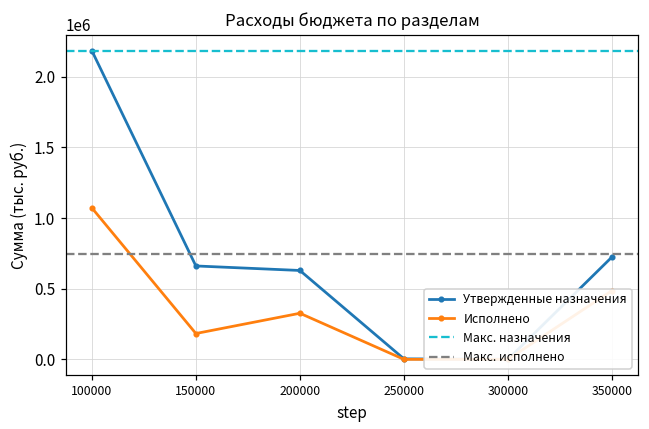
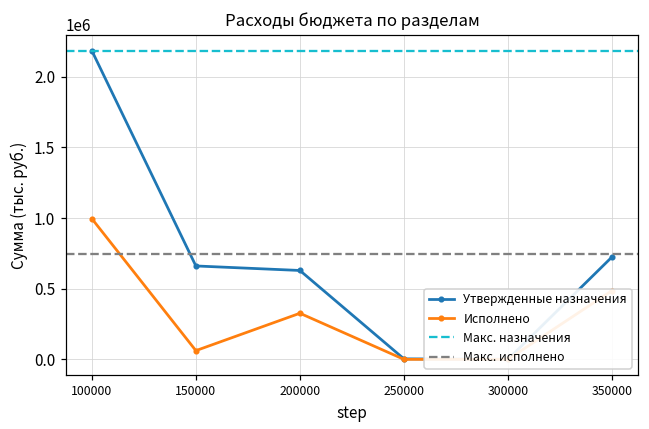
Исполнено, 100000: 1070000 -> 1000000
Исполнено, 150000: 180000 -> 60000
